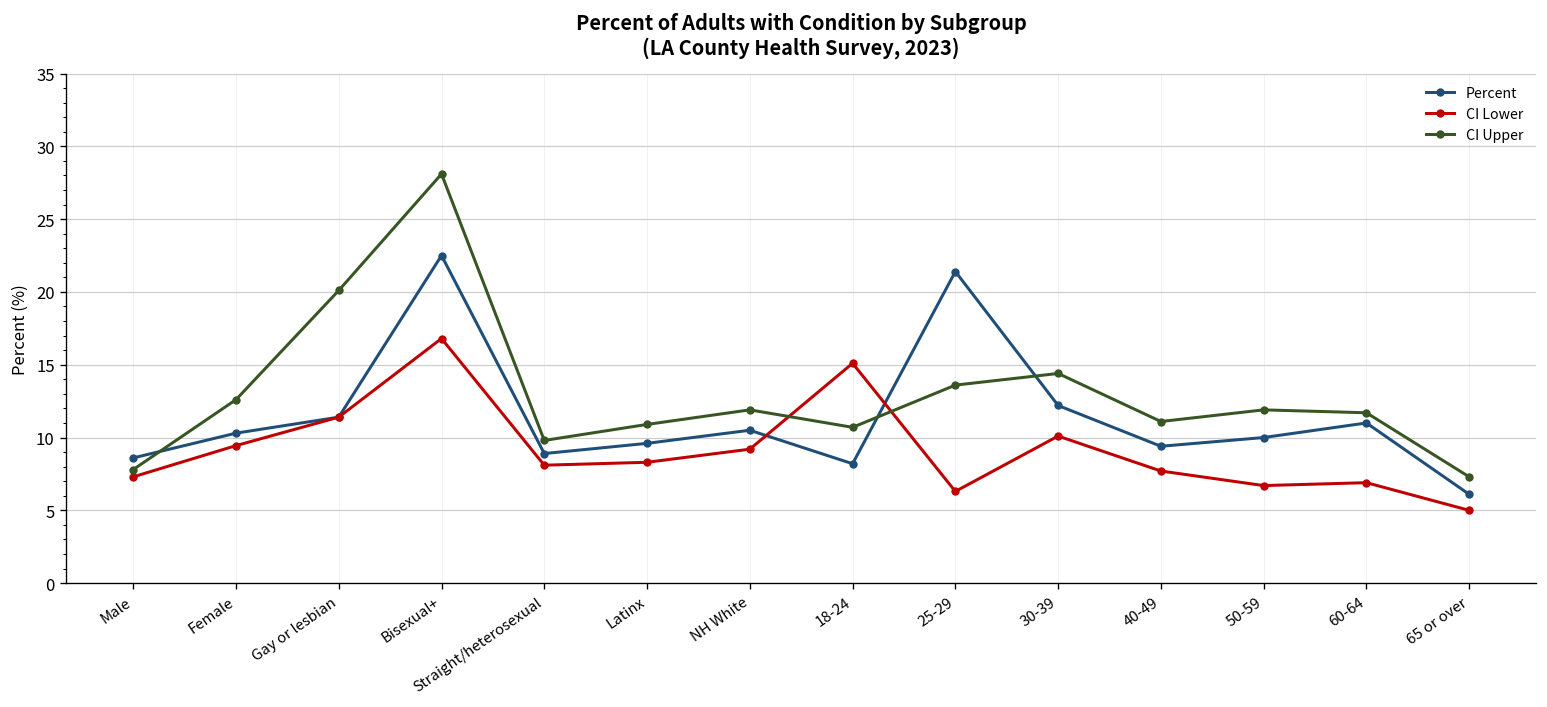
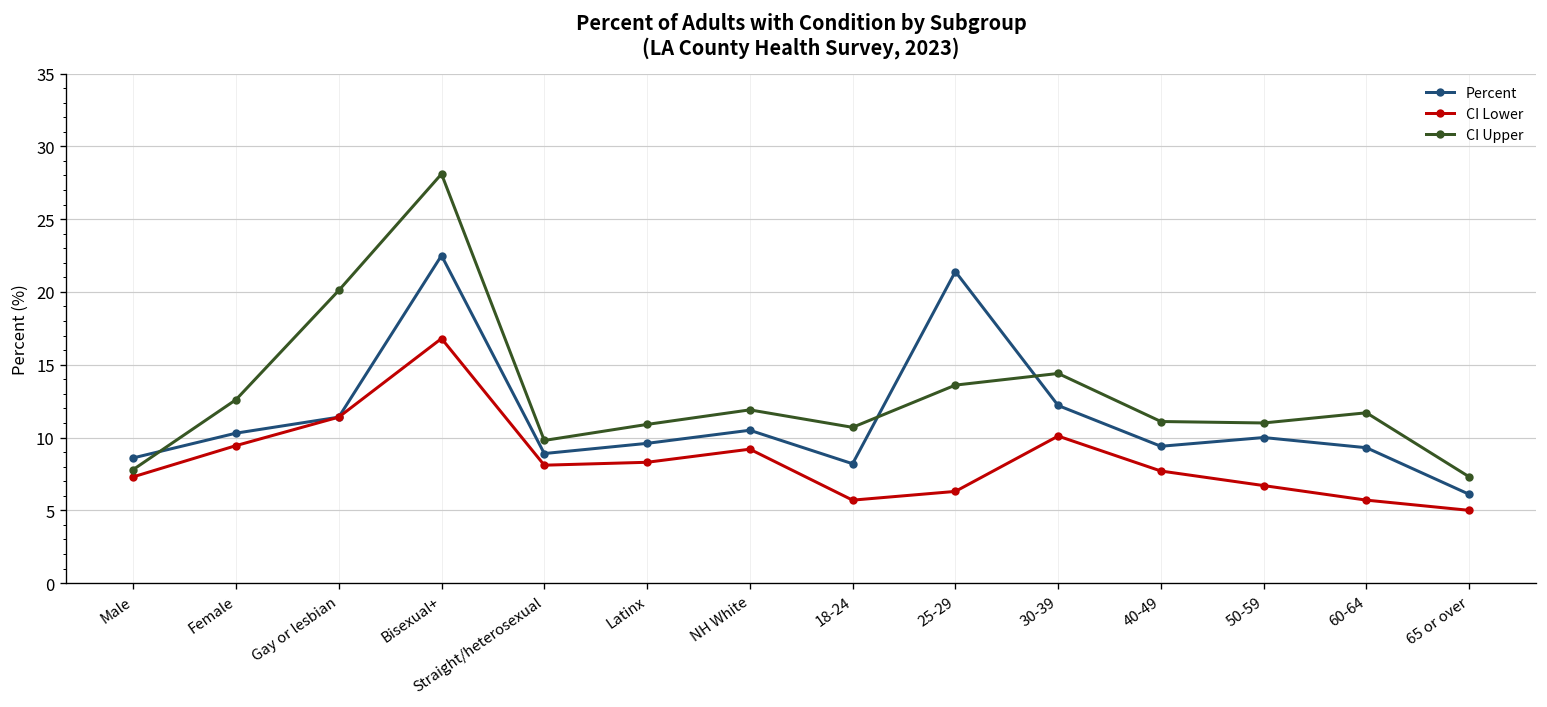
CI Lower, 18-24: 15.1 -> 5.7
CI Upper, 50-59: 11.9 -> 11.0
Percent, 60-64: 11.0 -> 9.3
CI Lower, 60-64: 6.9 -> 5.7
